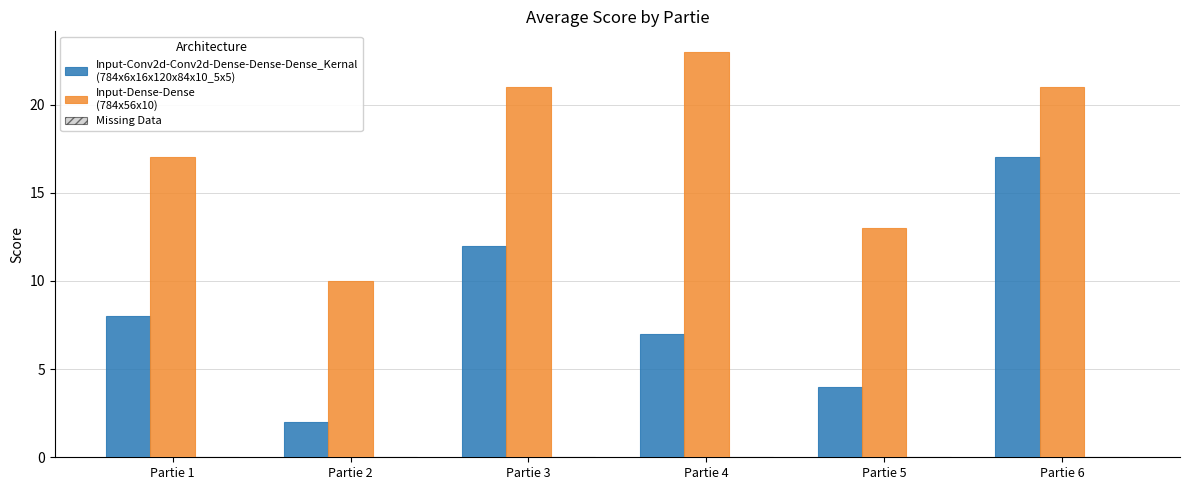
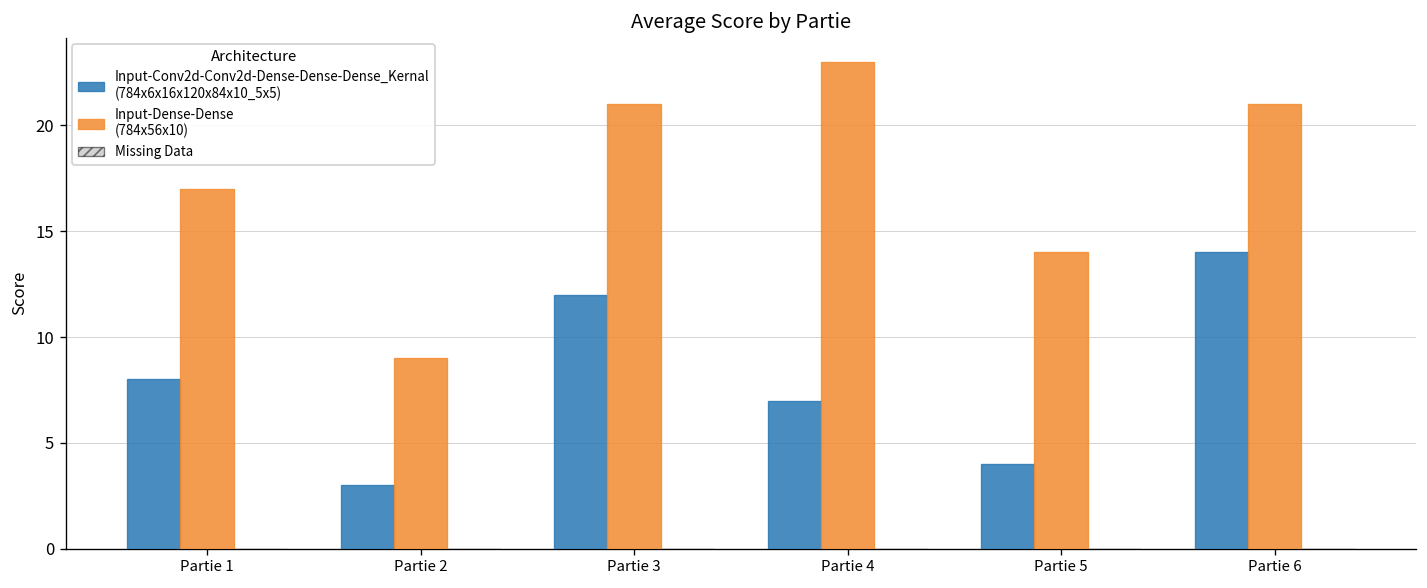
Input-Conv2d-Conv2d-Dense-Dense-Dense_Kernal (784x6x16x120x84x10_5x5), Partie 2: 2 -> 3
Input-Dense-Dense (784x56x10), Partie 2: 10 -> 9
Input-Dense-Dense (784x56x10), Partie 5: 13 -> 14
Input-Conv2d-Conv2d-Dense-Dense-Dense_Kernal (784x6x16x120x84x10_5x5), Partie 6: 17 -> 14
